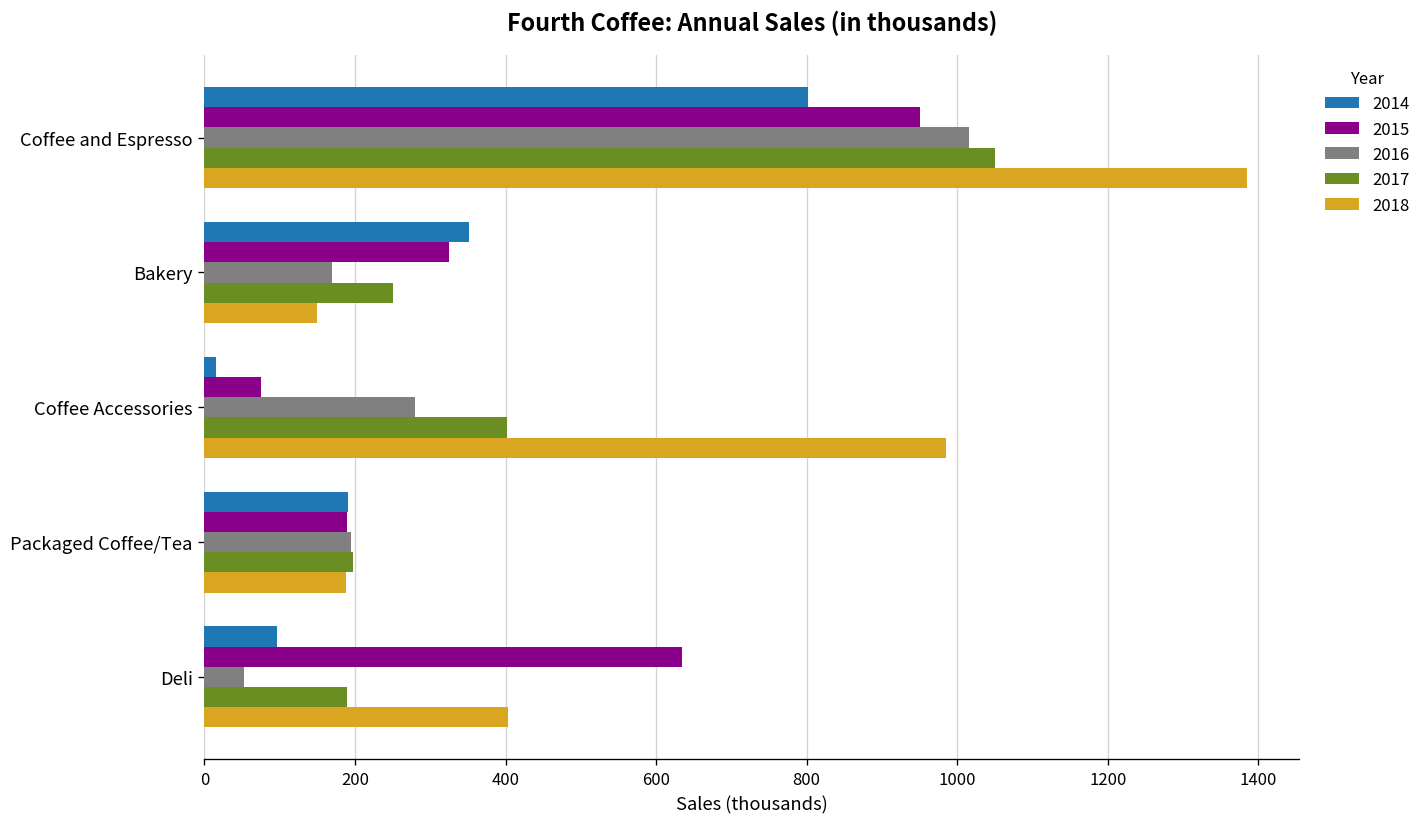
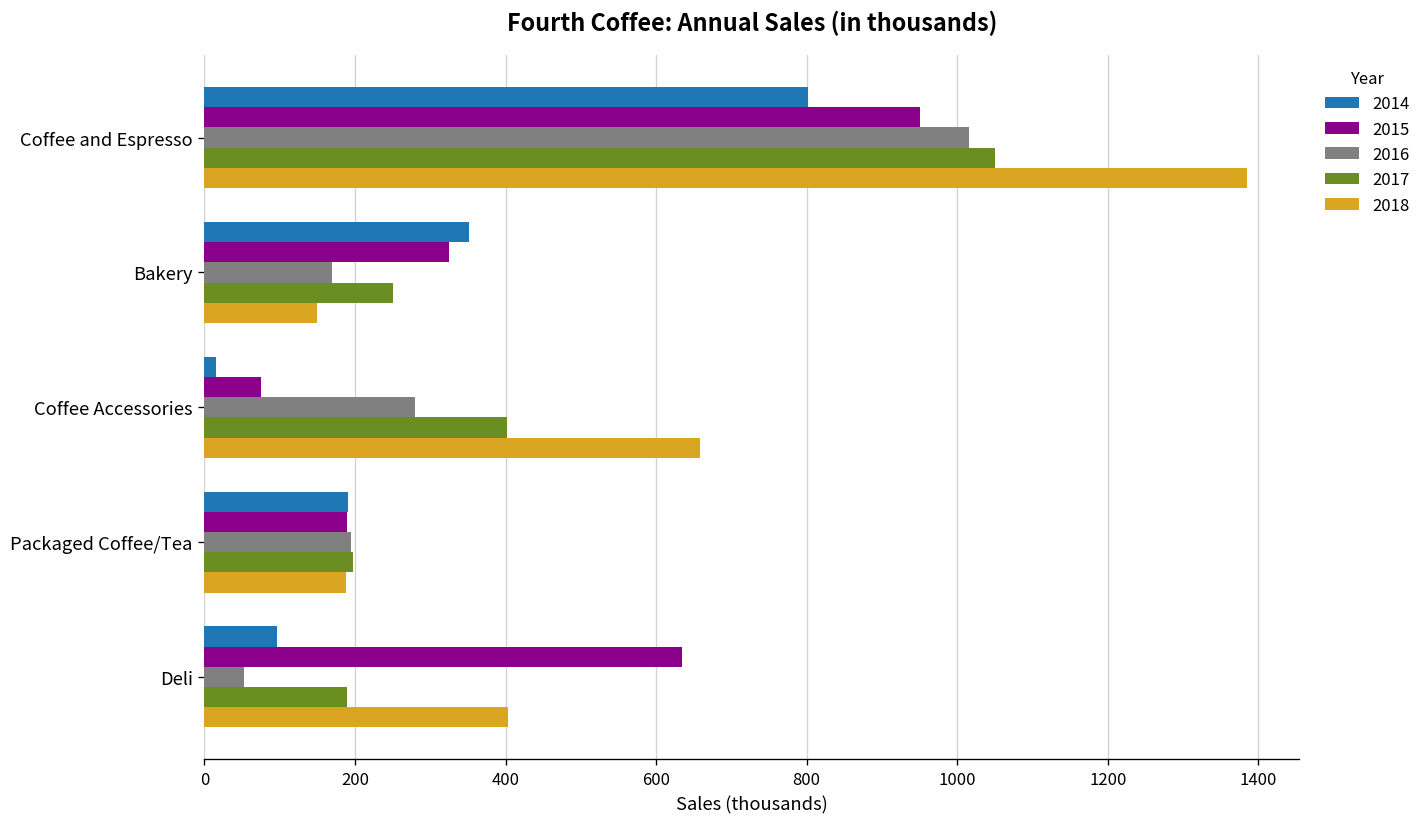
2018, Coffee Accessories: 990 -> 660
